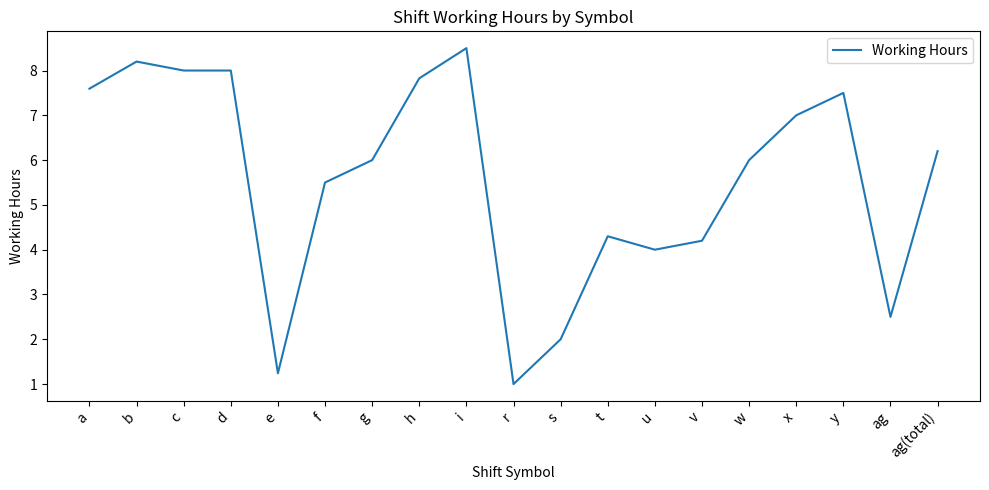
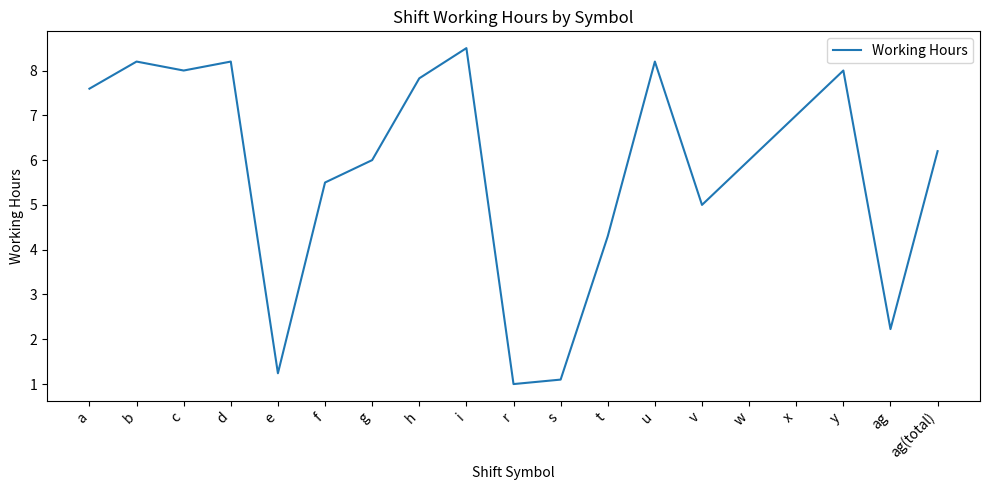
d: 8.0 -> 8.2
s: 2.0 -> 1.1
u: 4.0 -> 8.2
v: 4.2 -> 5.0
y: 7.5 -> 8.0
ag: 2.5 -> 2.2
